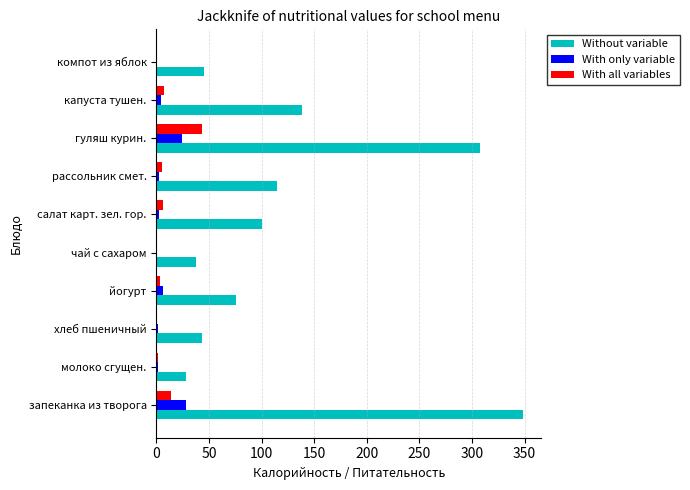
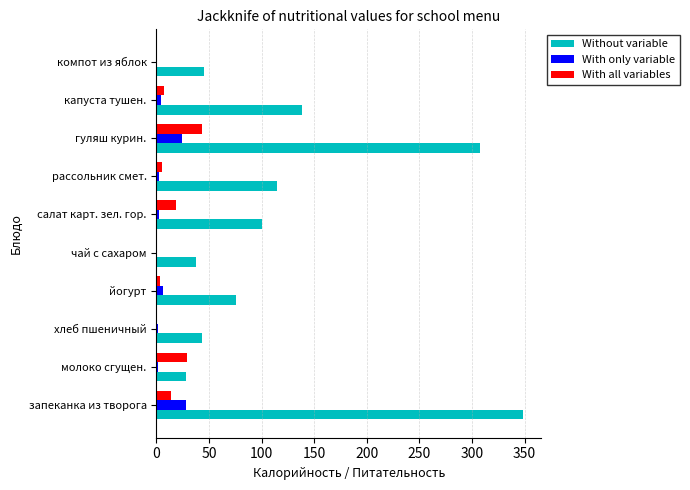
With all variables, салат карт. зел. гор.: 6 -> 19
With all variables, молоко сгущен.: 1 -> 29
